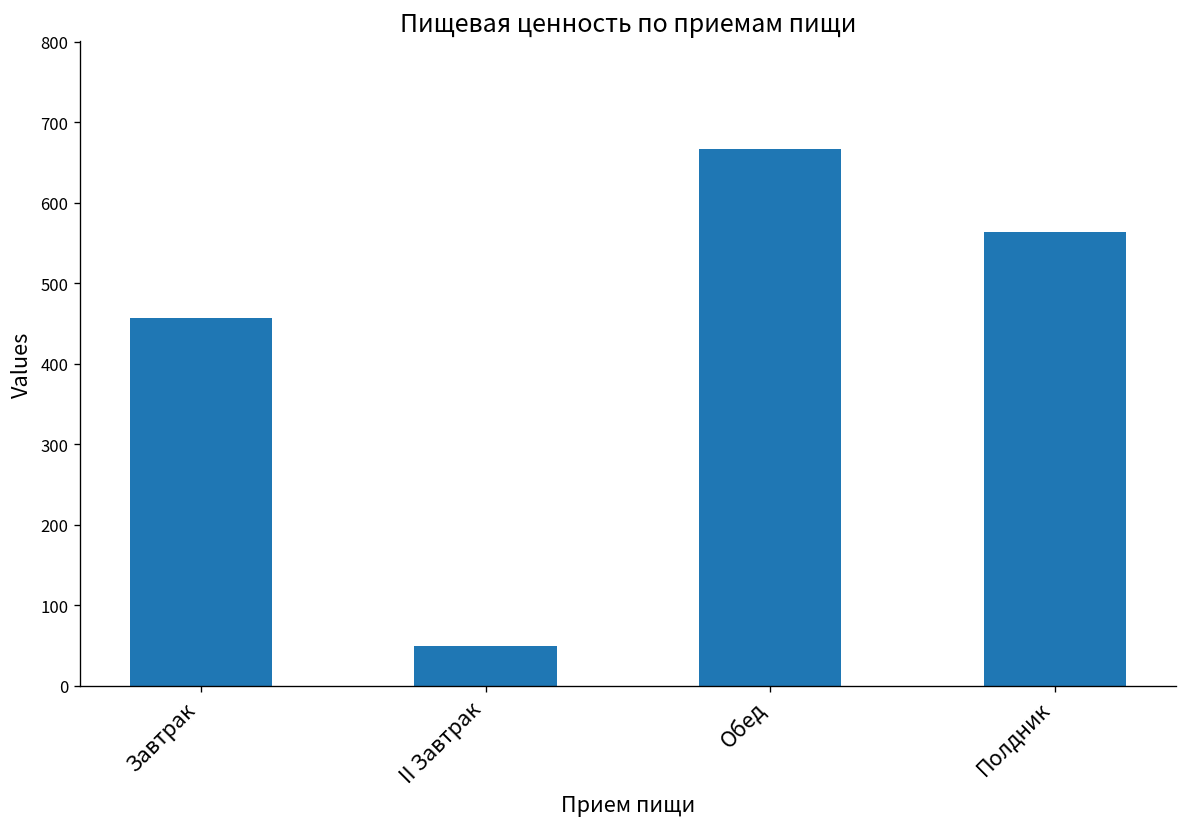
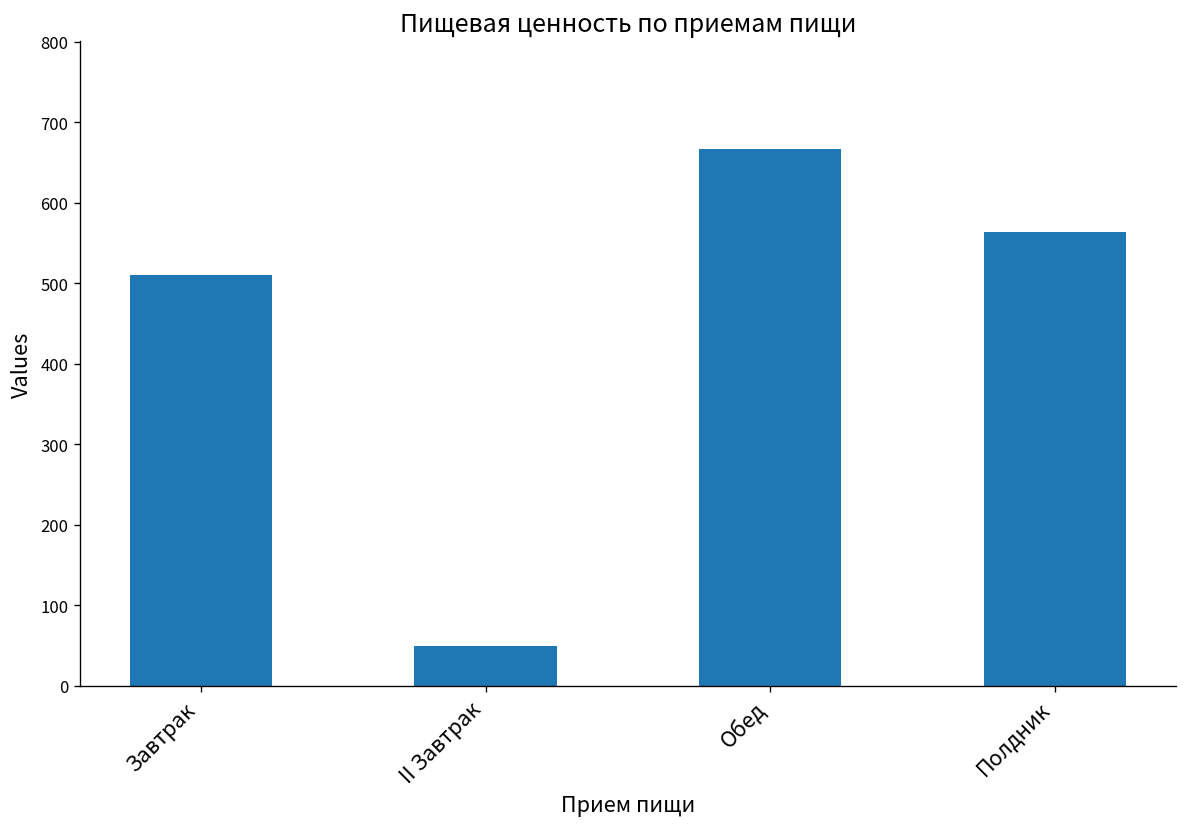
Завтрак: 460 -> 510
